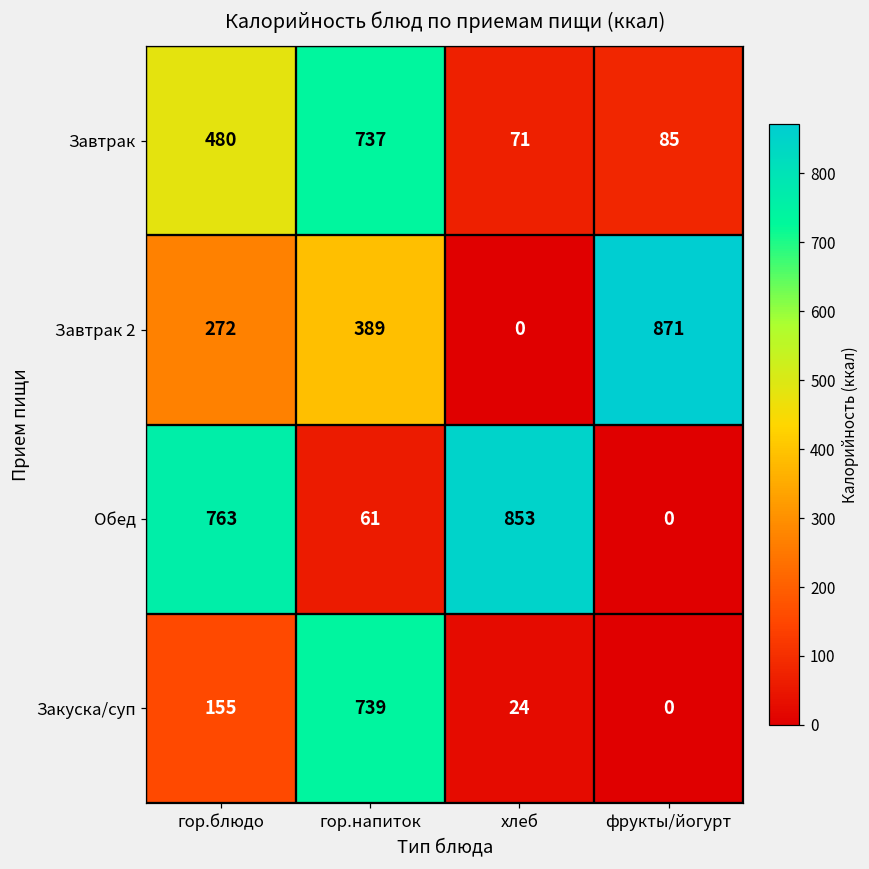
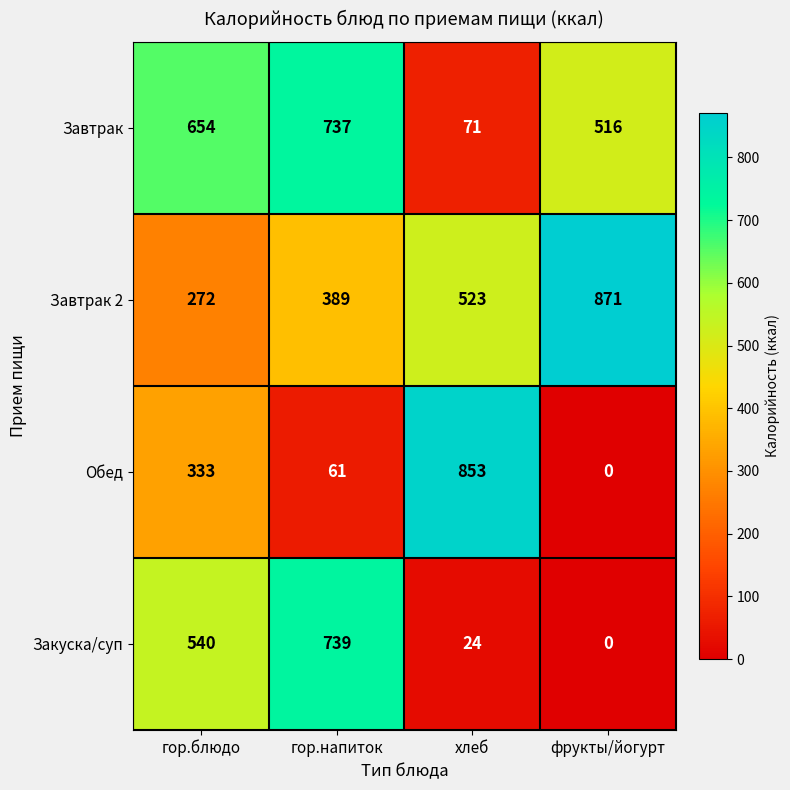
Завтрак, гор.блюдо: 480 -> 654
Завтрак, фрукты/йогурт: 85 -> 516
Завтрак 2, хлеб: 0 -> 523
Обед, гор.блюдо: 763 -> 333
Закуска/суп, гор.блюдо: 155 -> 540
